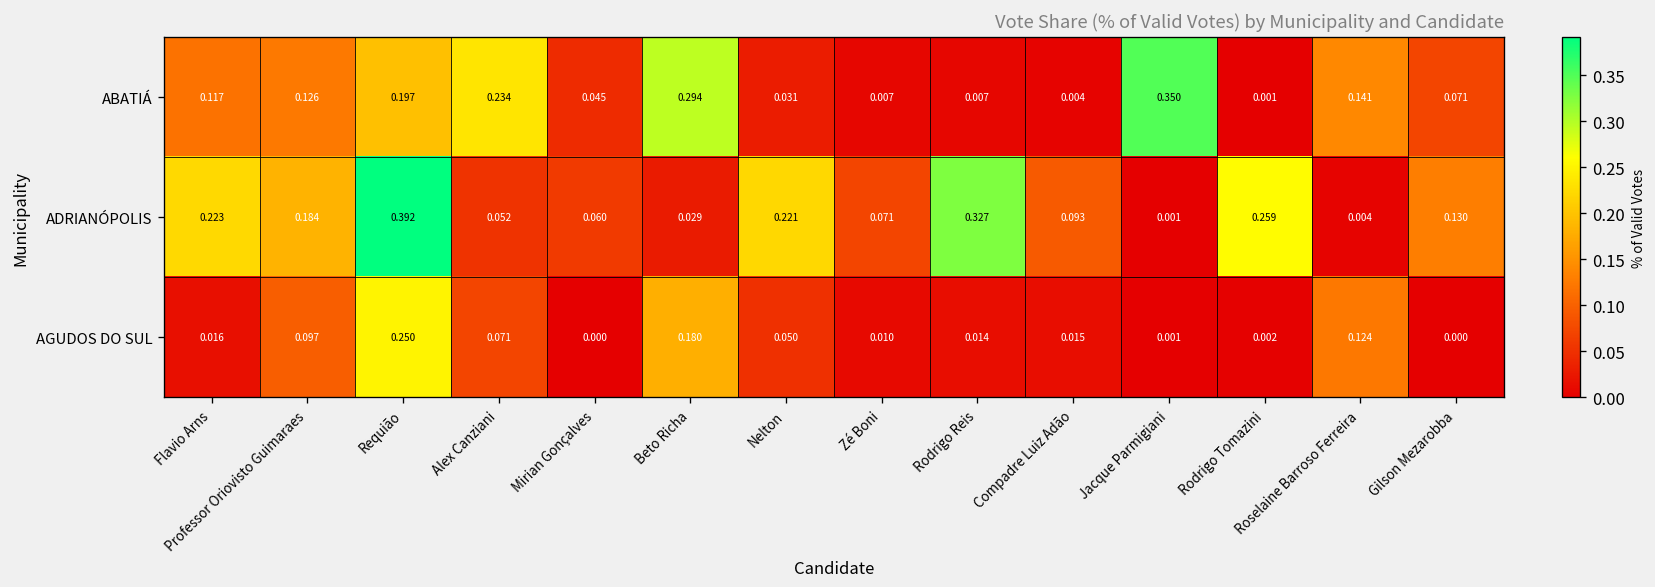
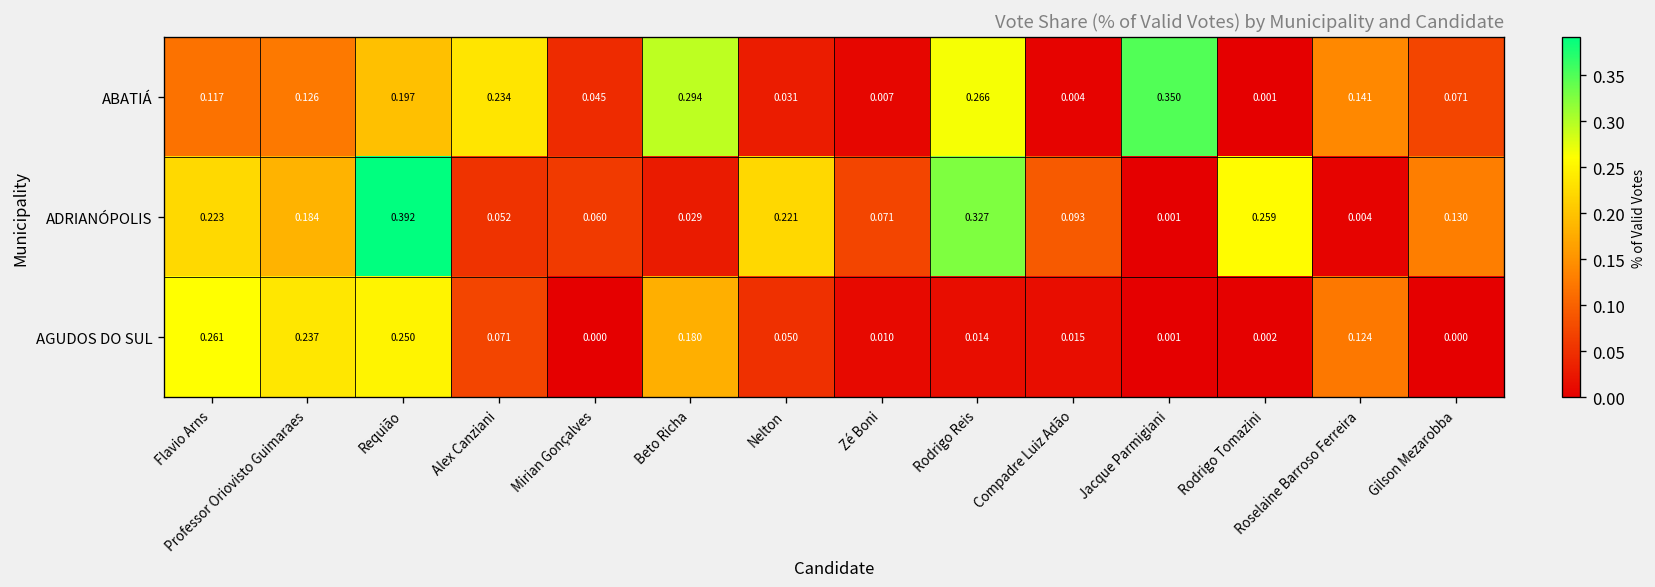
ABATIÁ, Rodrigo Reis: 0.007 -> 0.266
AGUDOS DO SUL, Flavio Arns: 0.016 -> 0.261
AGUDOS DO SUL, Professor Oriovisto Guimaraes: 0.097 -> 0.237
